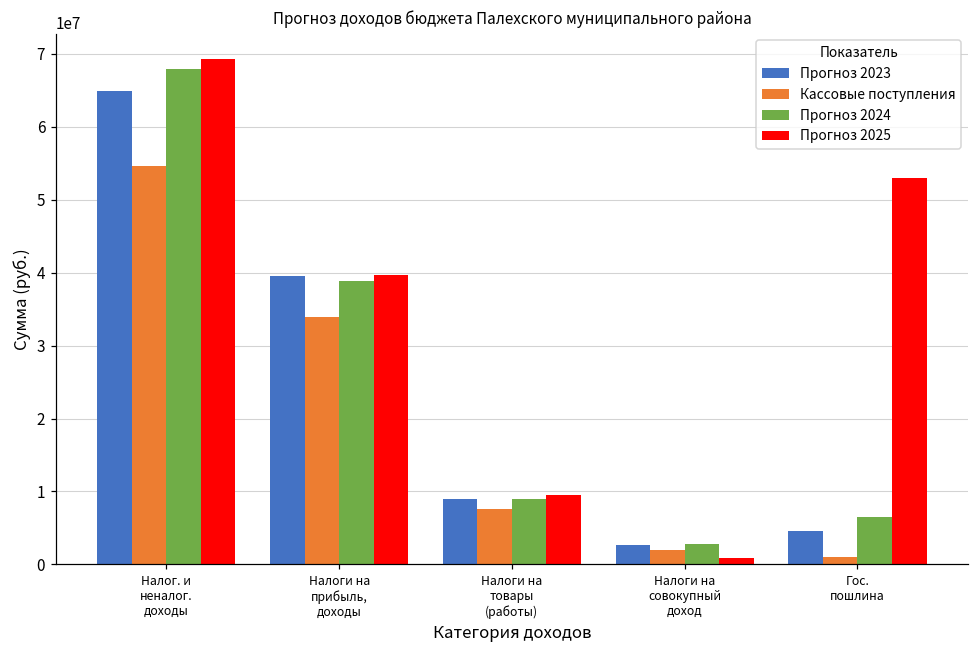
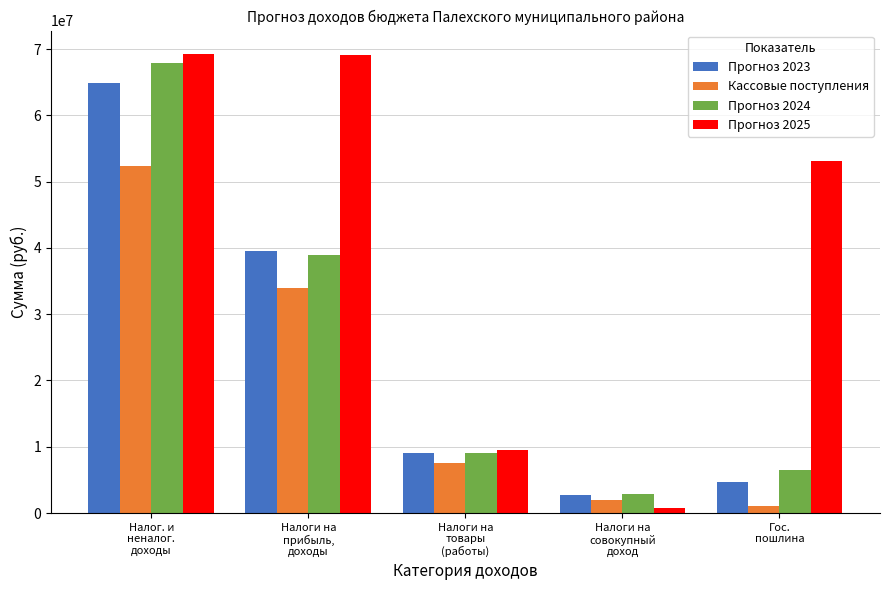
Кассовые поступления, Налог. и неналог. доходы: 55000000 -> 52000000
Прогноз 2025, Налоги на прибыль, доходы: 40000000 -> 69000000
